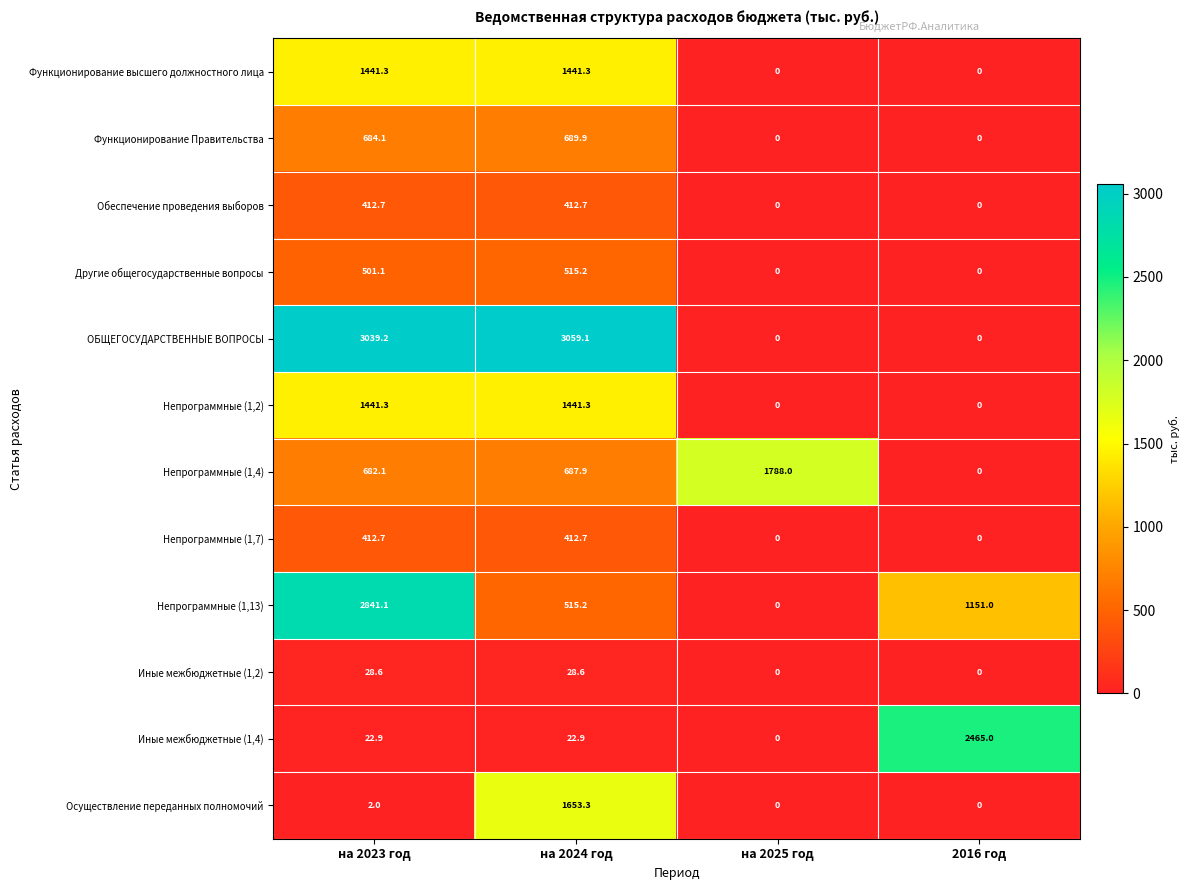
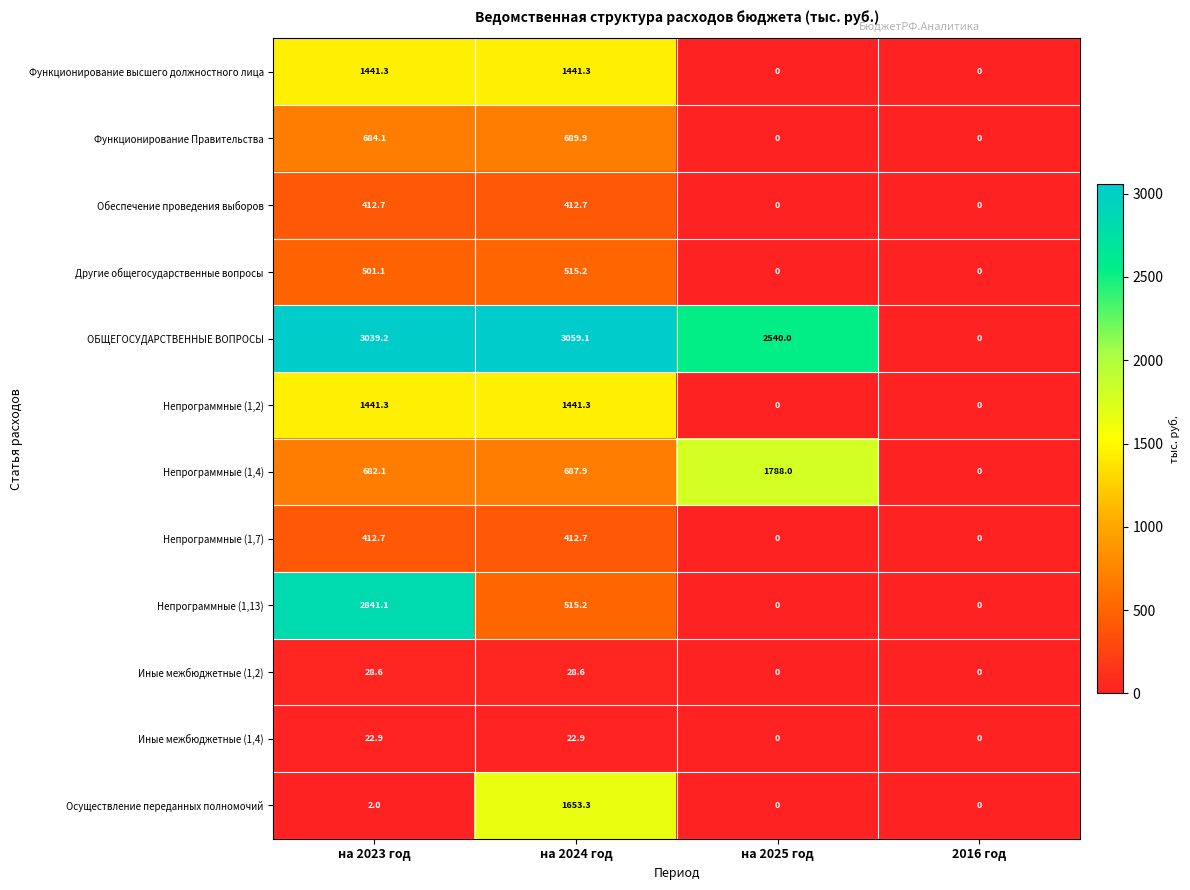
ОБЩЕГОСУДАРСТВЕННЫЕ ВОПРОСЫ, на 2025 год: 0 -> 2540.0
Непрограммные (1,13), 2016 год: 1151.0 -> 0
Иные межбюджетные (1,4), 2016 год: 2465.0 -> 0
